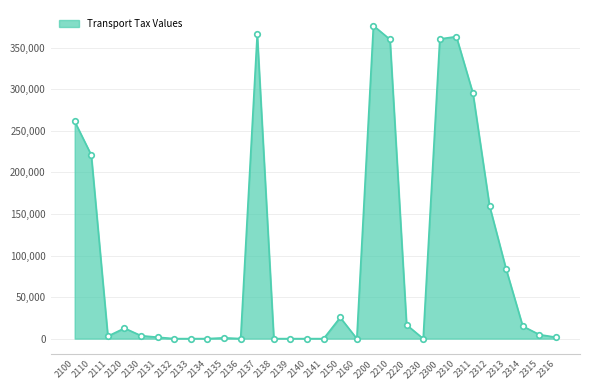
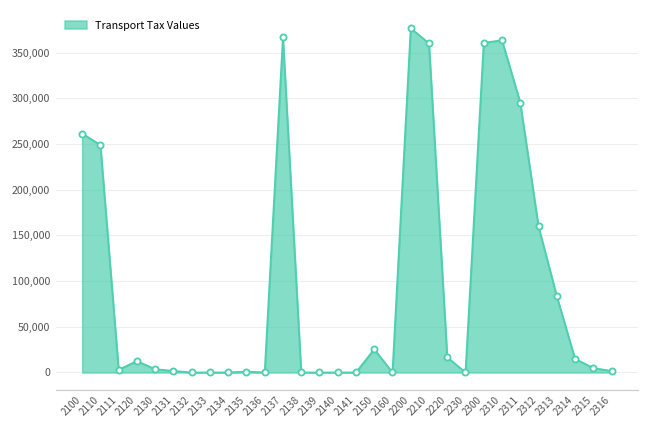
2110: 220,000 -> 250,000
